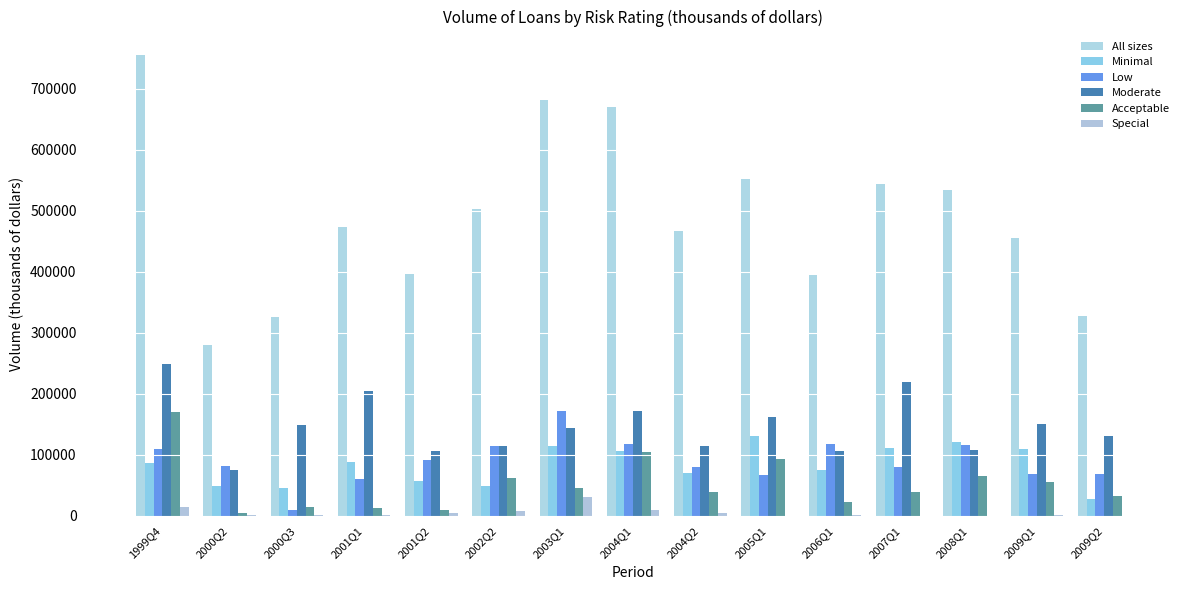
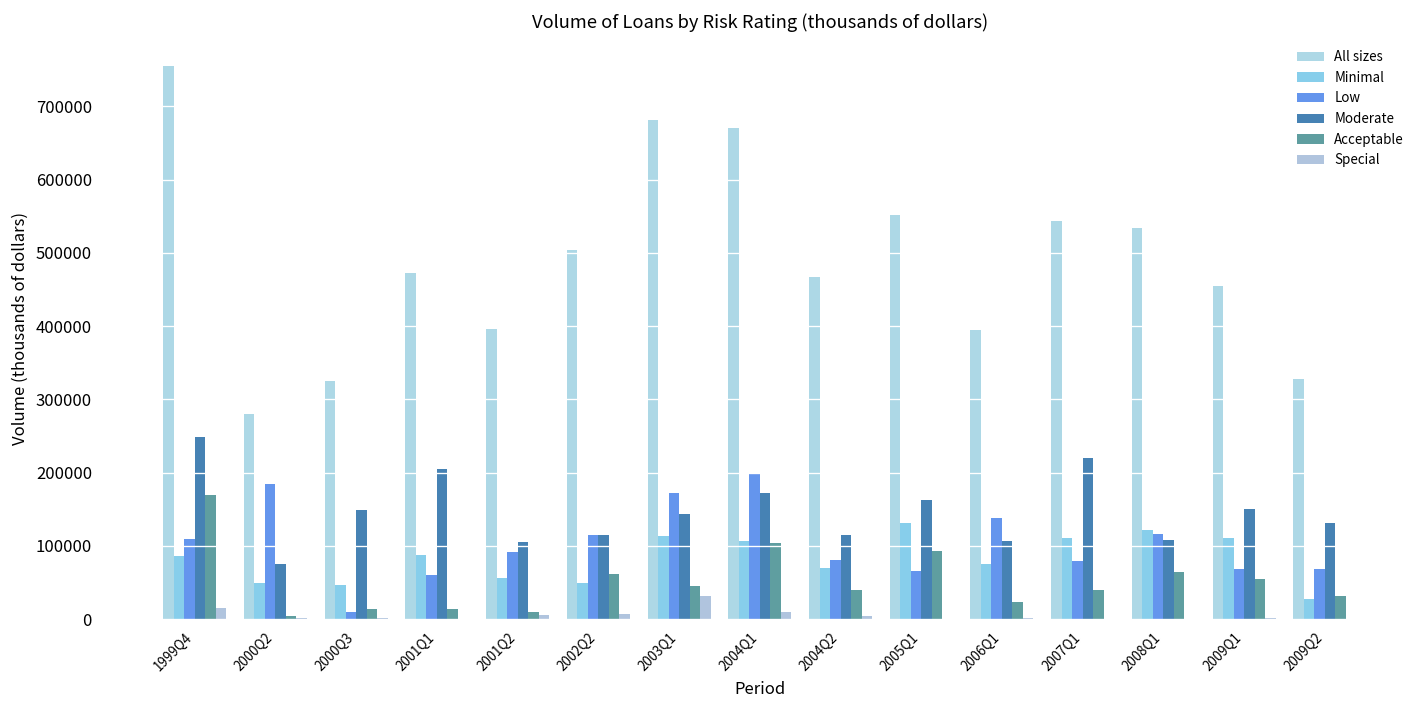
Low, 2000Q2: 80000 -> 190000
Low, 2004Q1: 120000 -> 200000
Low, 2006Q1: 120000 -> 140000
